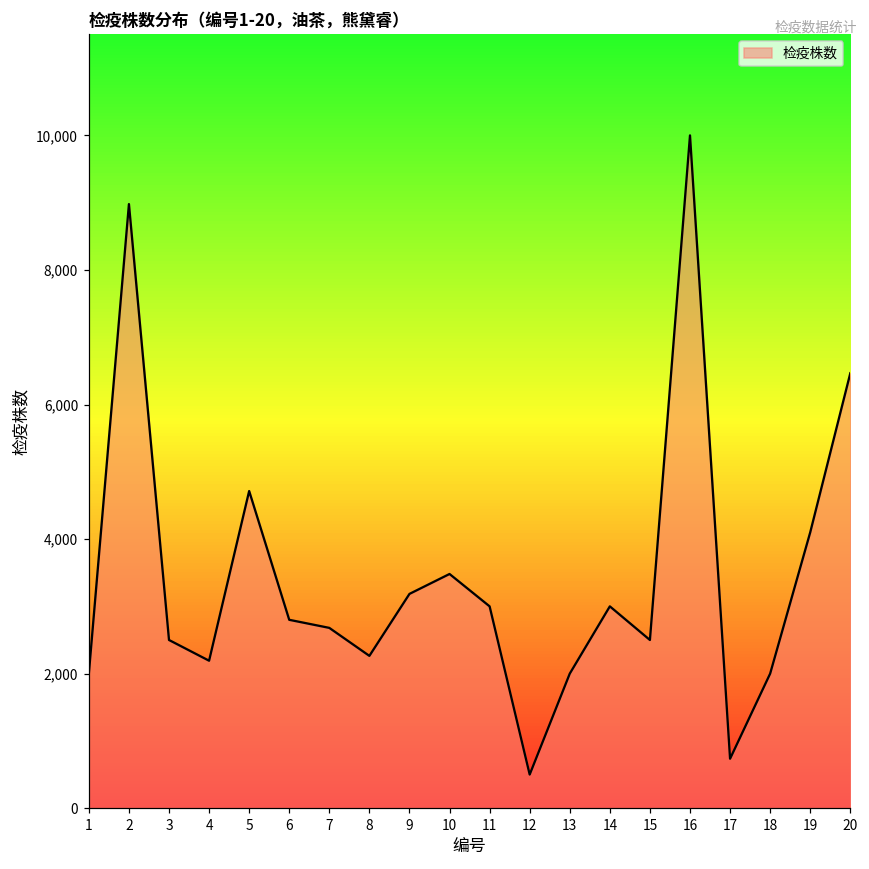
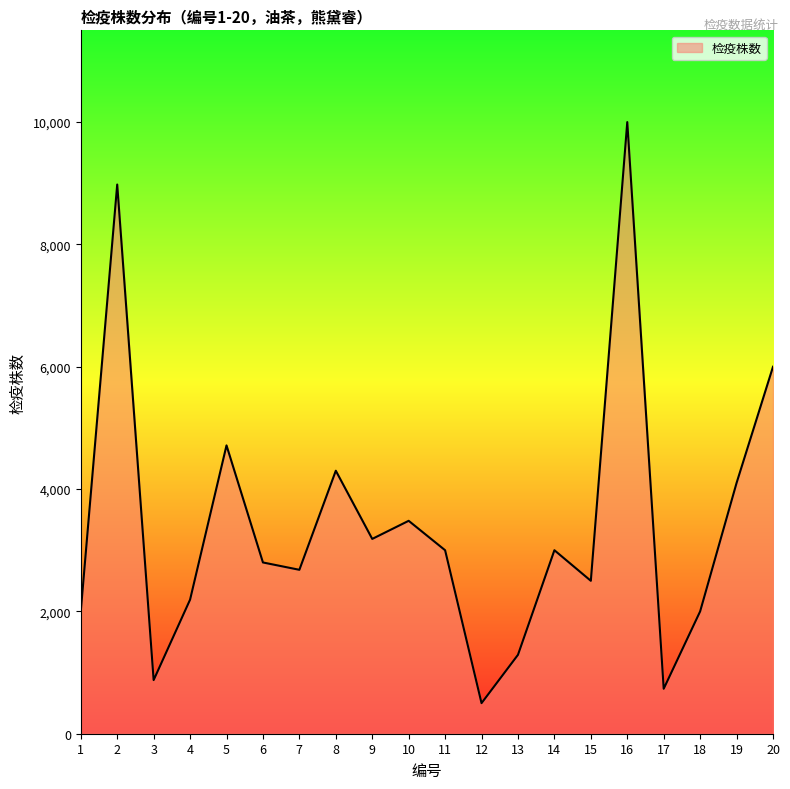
3: 2,500 -> 900
8: 2,300 -> 4,300
13: 2,000 -> 1,300
20: 6,500 -> 6,000
